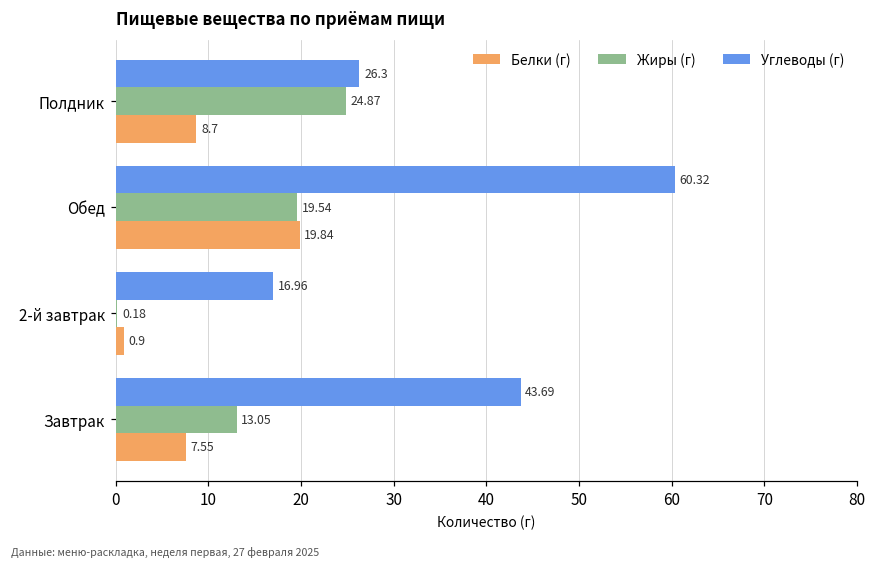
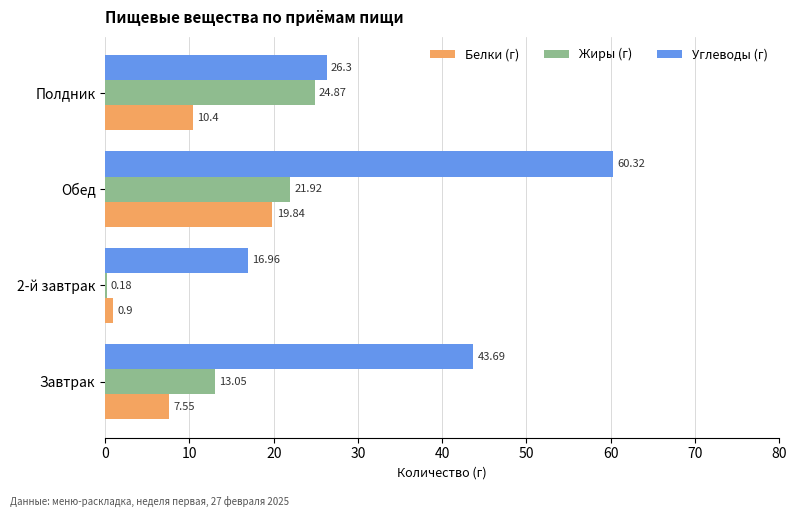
Белки (г), Полдник: 8.7 -> 10.4
Жиры (г), Обед: 19.54 -> 21.92
